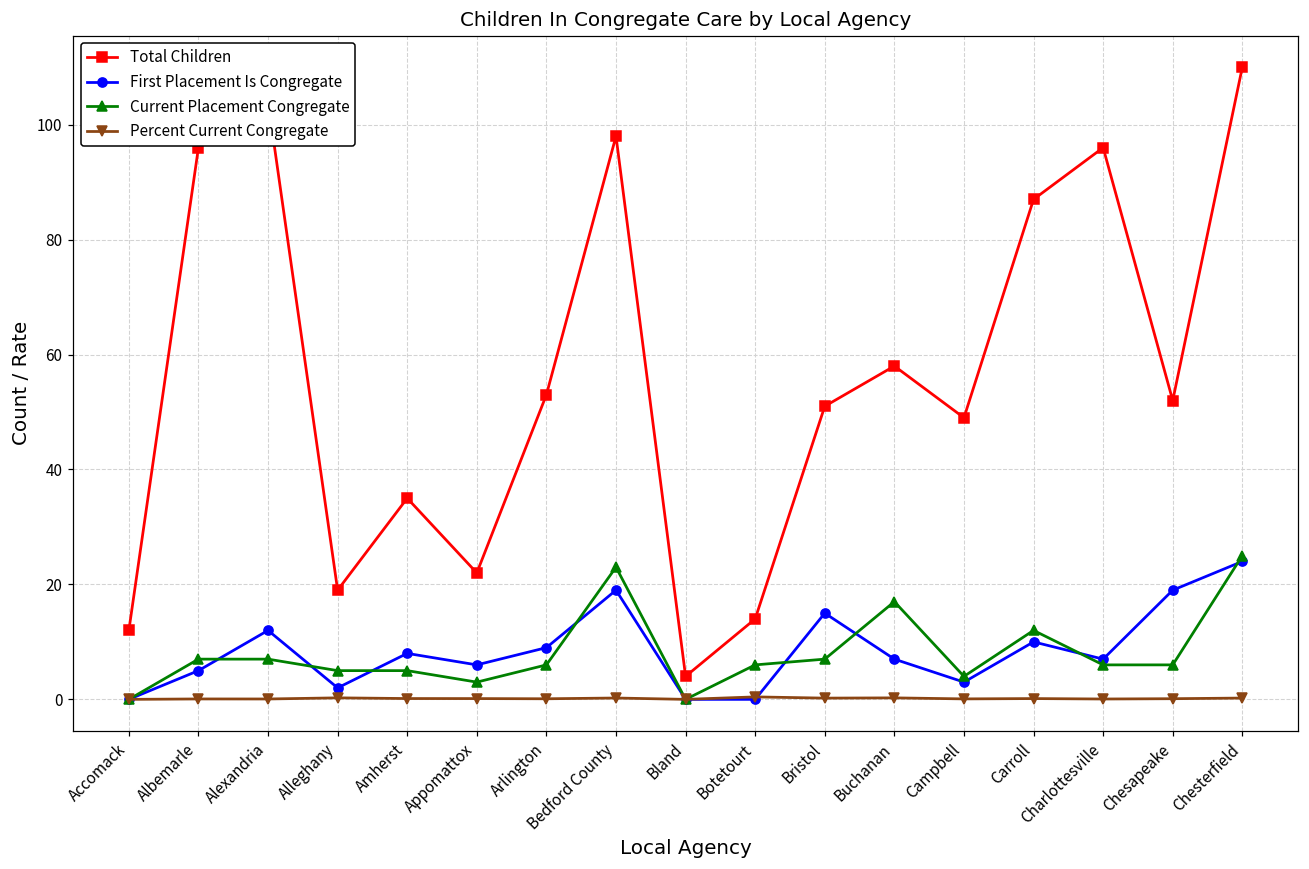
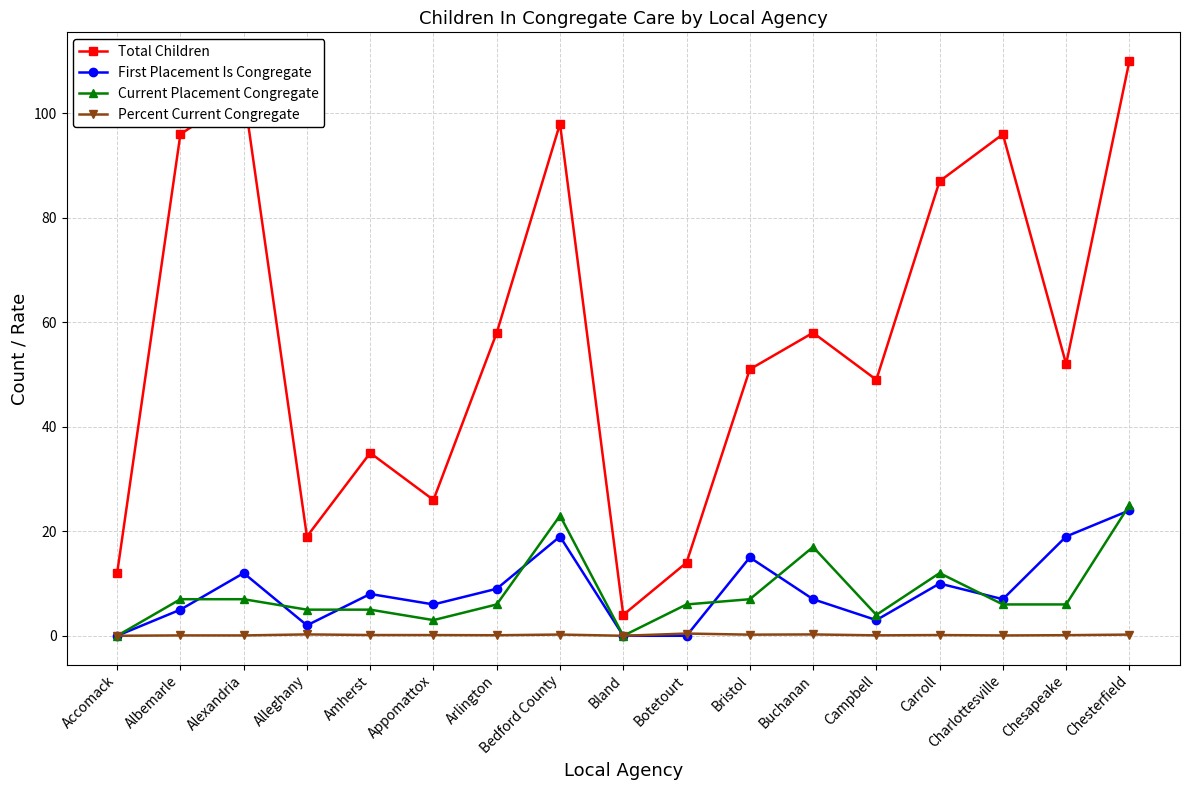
Total Children, Appomattox: 22 -> 26
Total Children, Arlington: 53 -> 58
